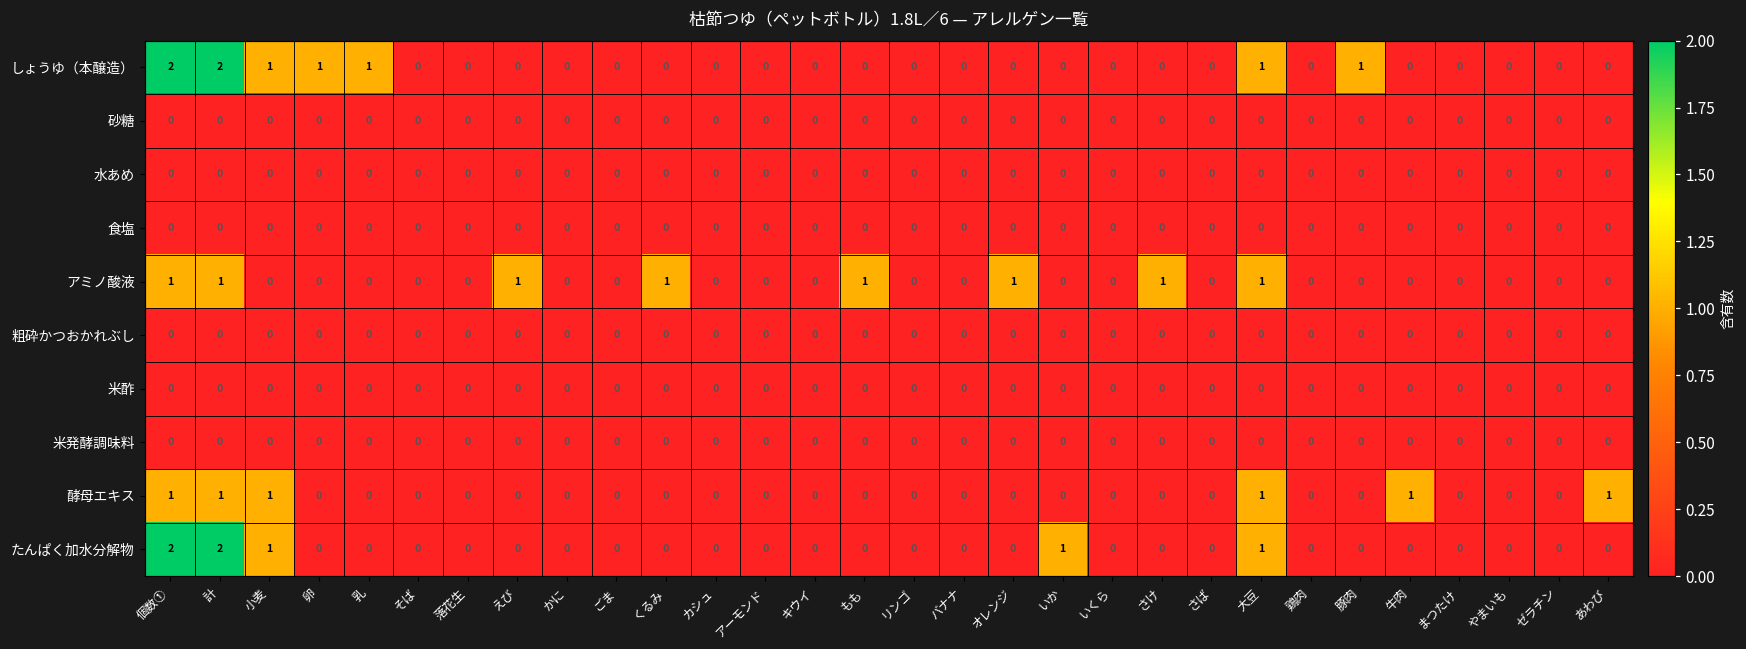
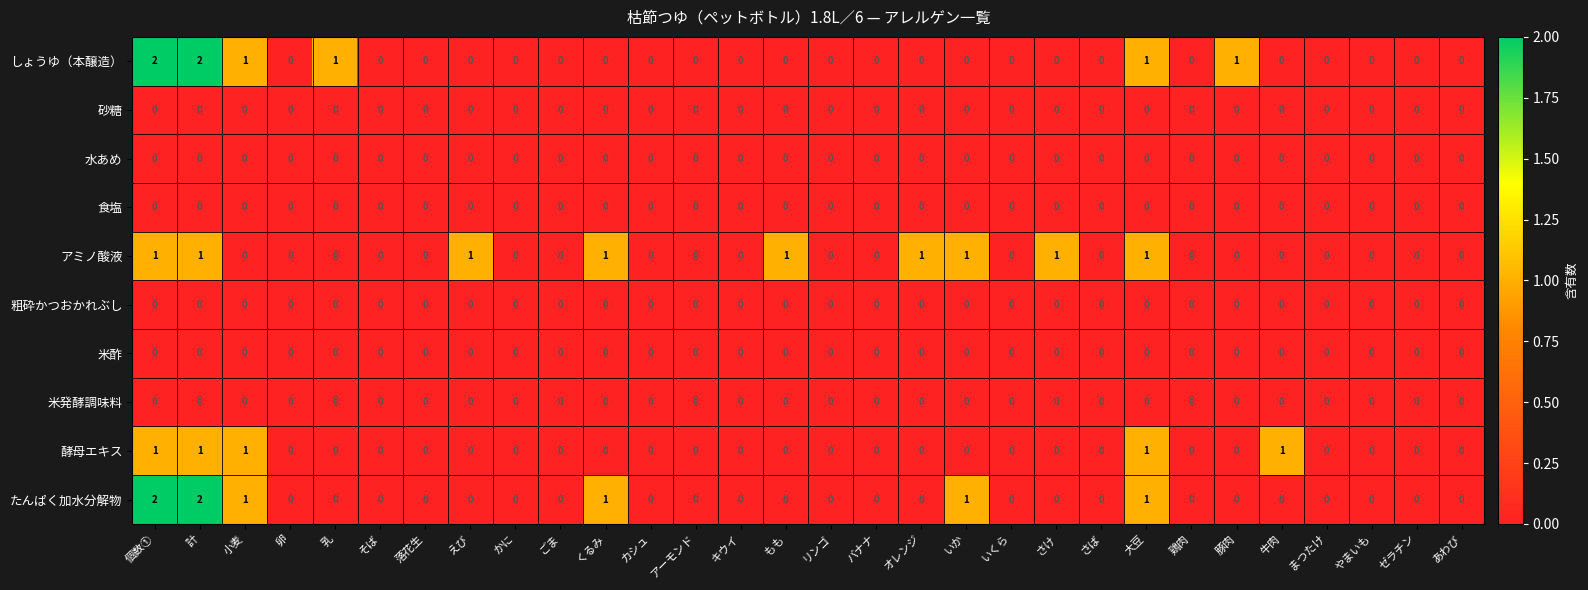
しょうゆ（本醸造）, 卵: 1 -> 0
アミノ酸液, いか: 0 -> 1
酵母エキス, あわび: 1 -> 0
たんぱく加水分解物, くるみ: 0 -> 1
